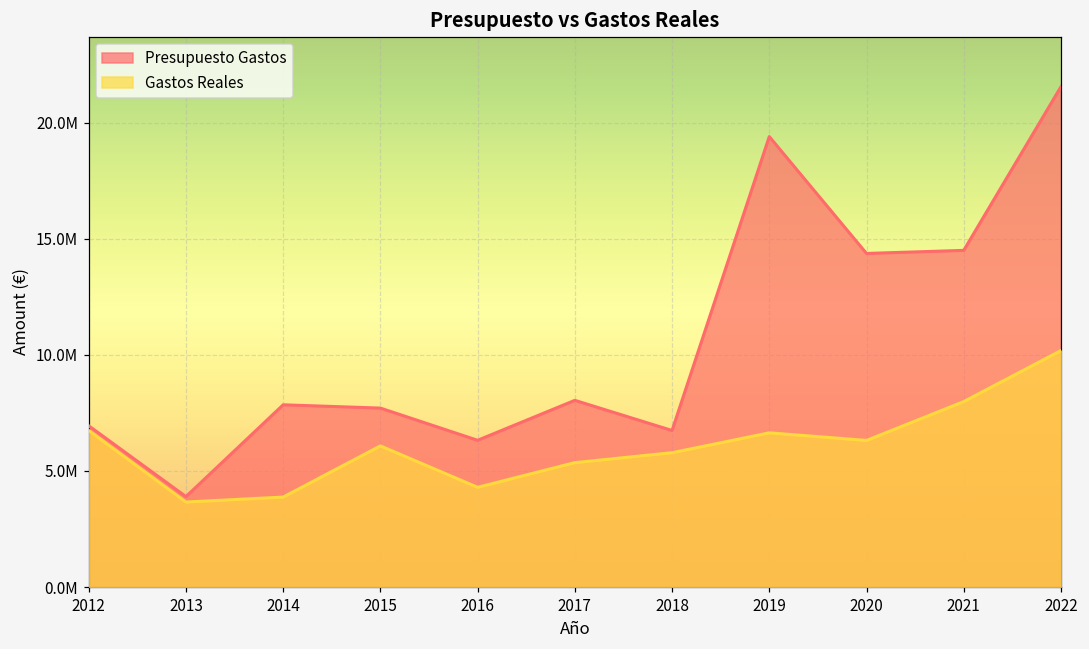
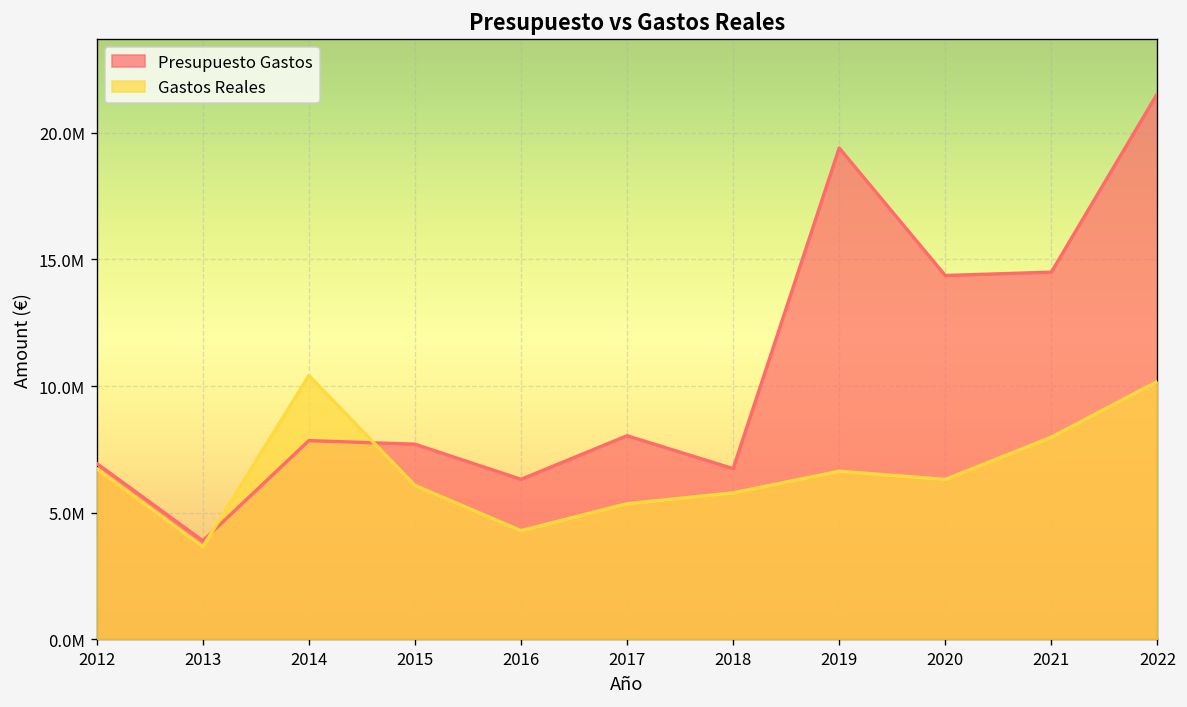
Gastos Reales, 2014: 3900000 -> 10400000
